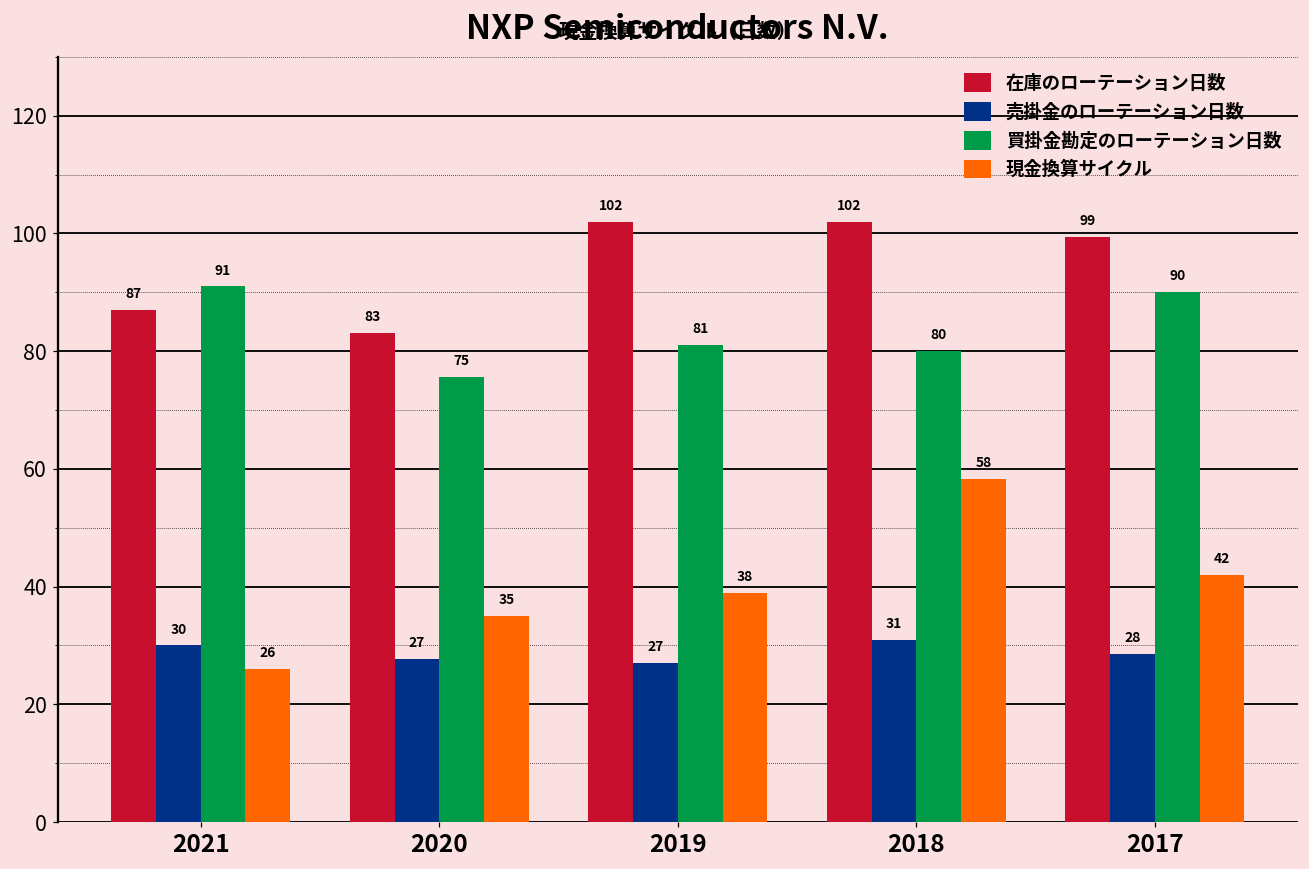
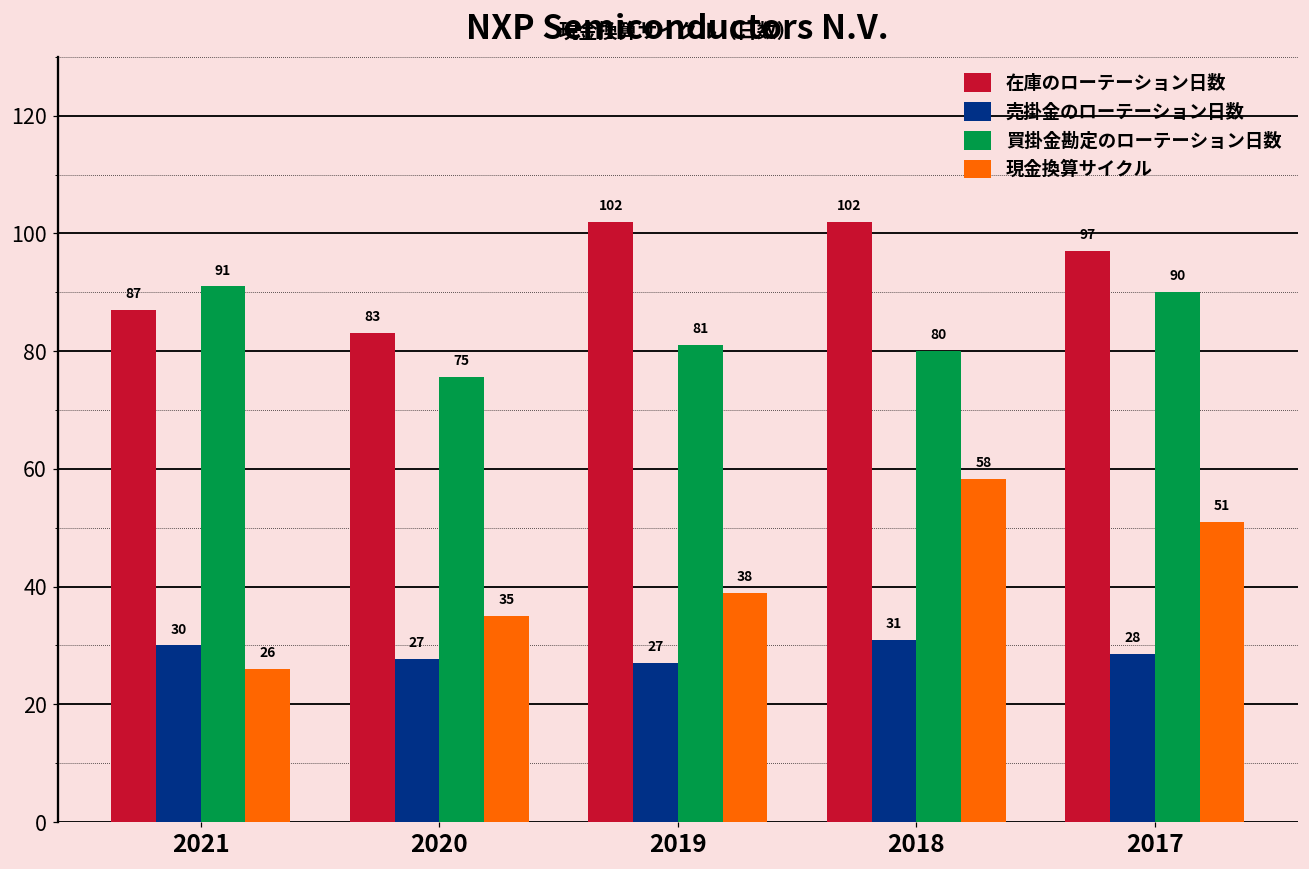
在庫のローテーション日数, 2017: 99 -> 97
現金換算サイクル, 2017: 42 -> 51
